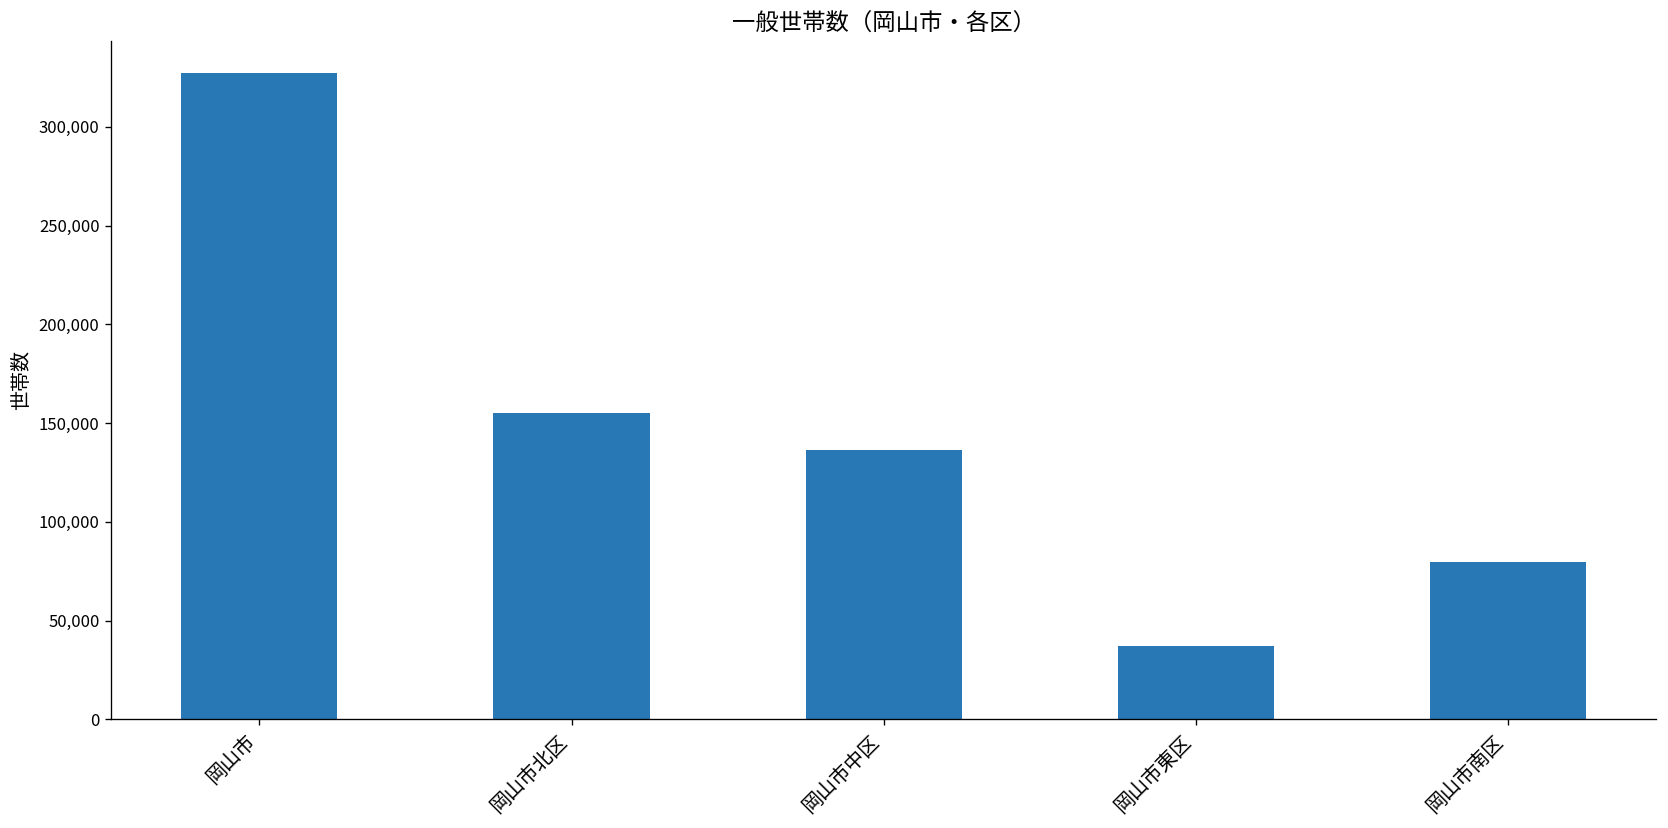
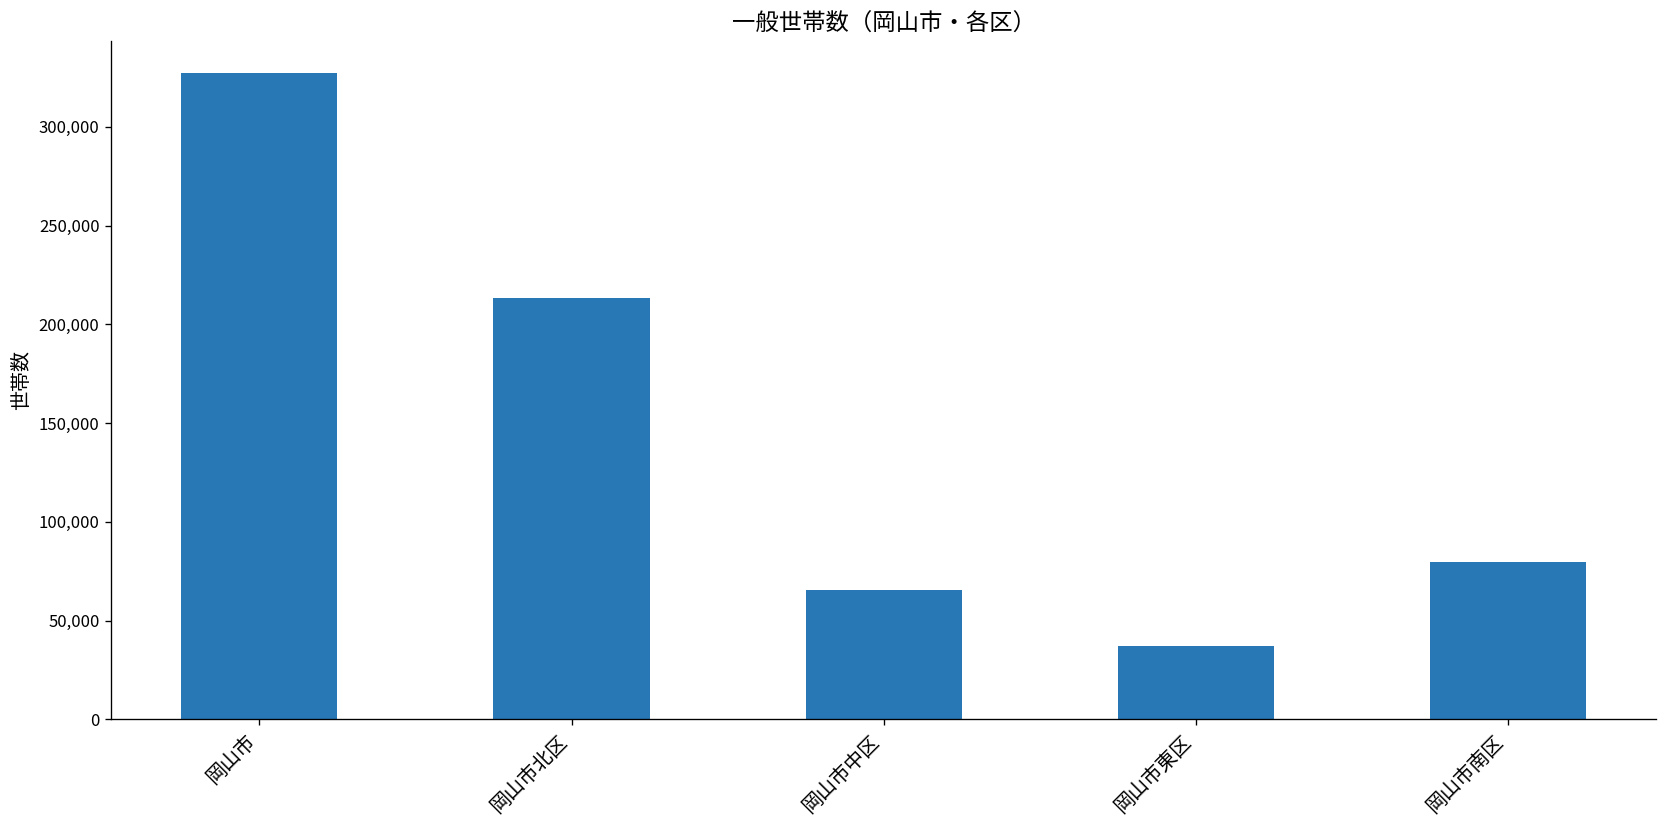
岡山市北区: 155,000 -> 213,000
岡山市中区: 136,000 -> 65,000
